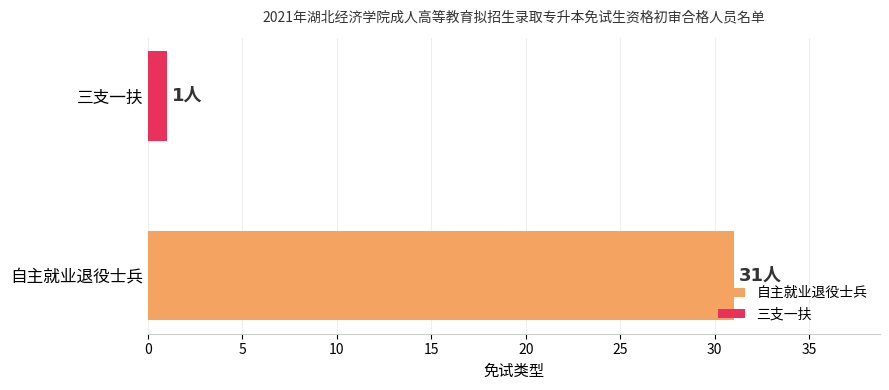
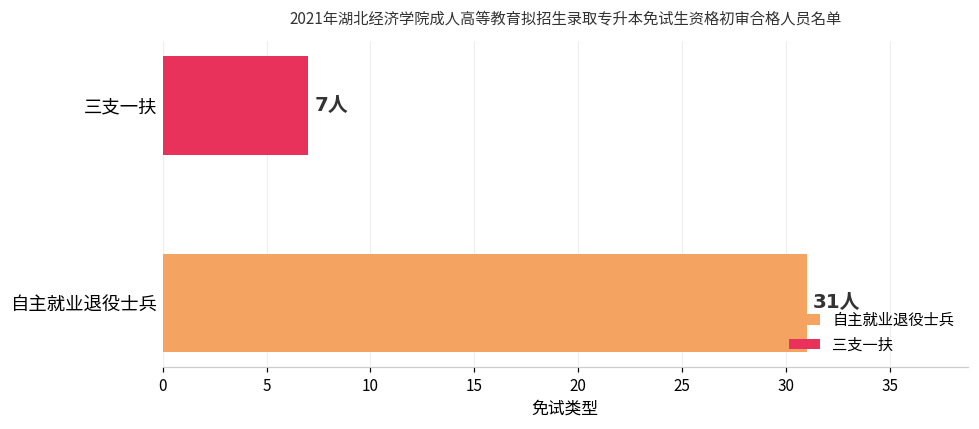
三支一扶: 1人 -> 7人
